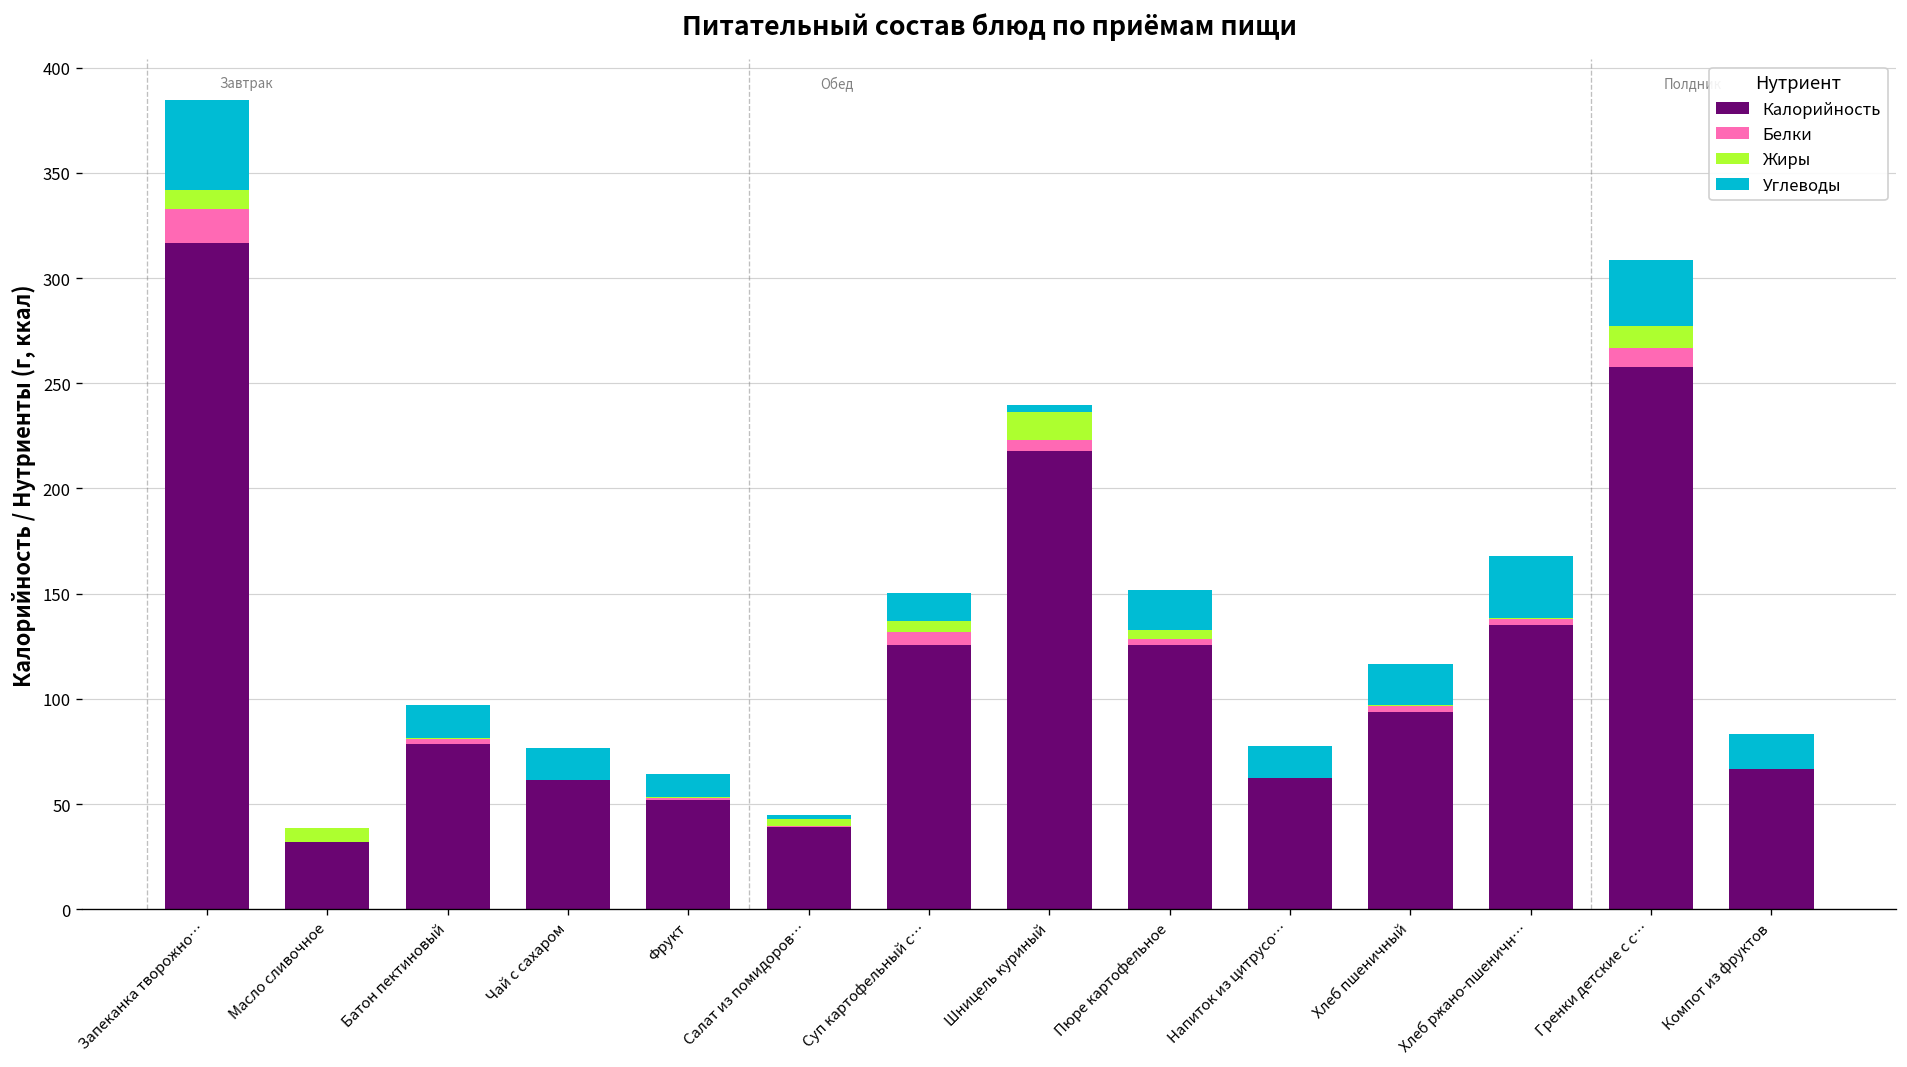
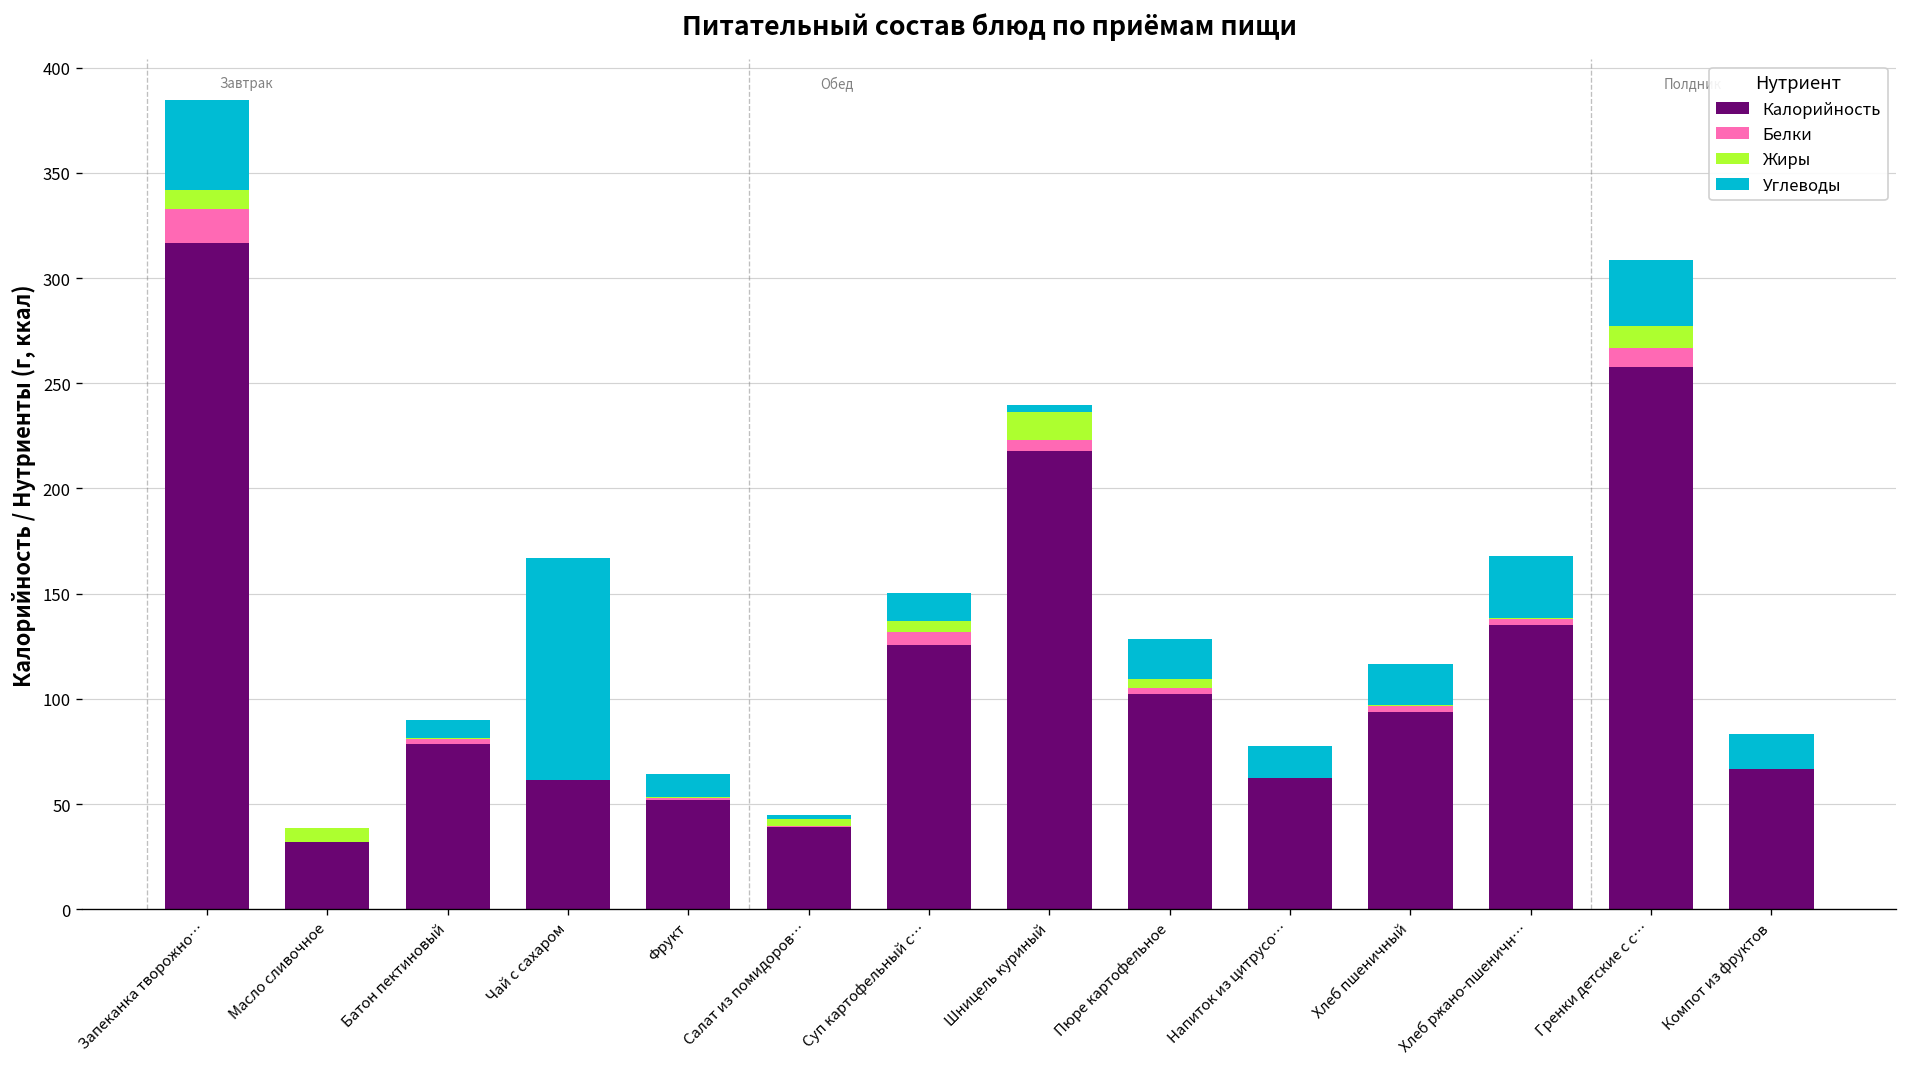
Углеводы, Батон пектиновый: 15 -> 8
Углеводы, Чай с сахаром: 15 -> 106
Калорийность, Пюре картофельное: 126 -> 102
